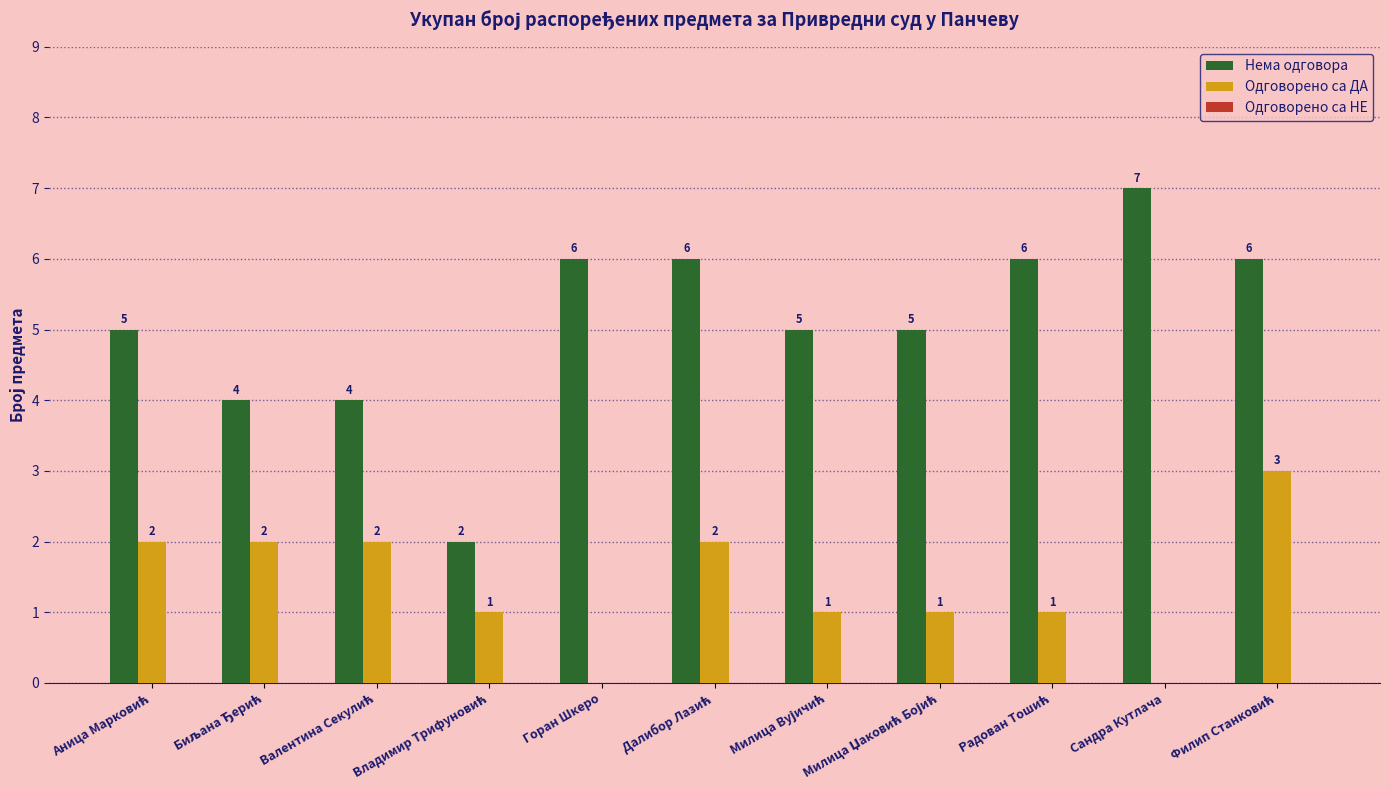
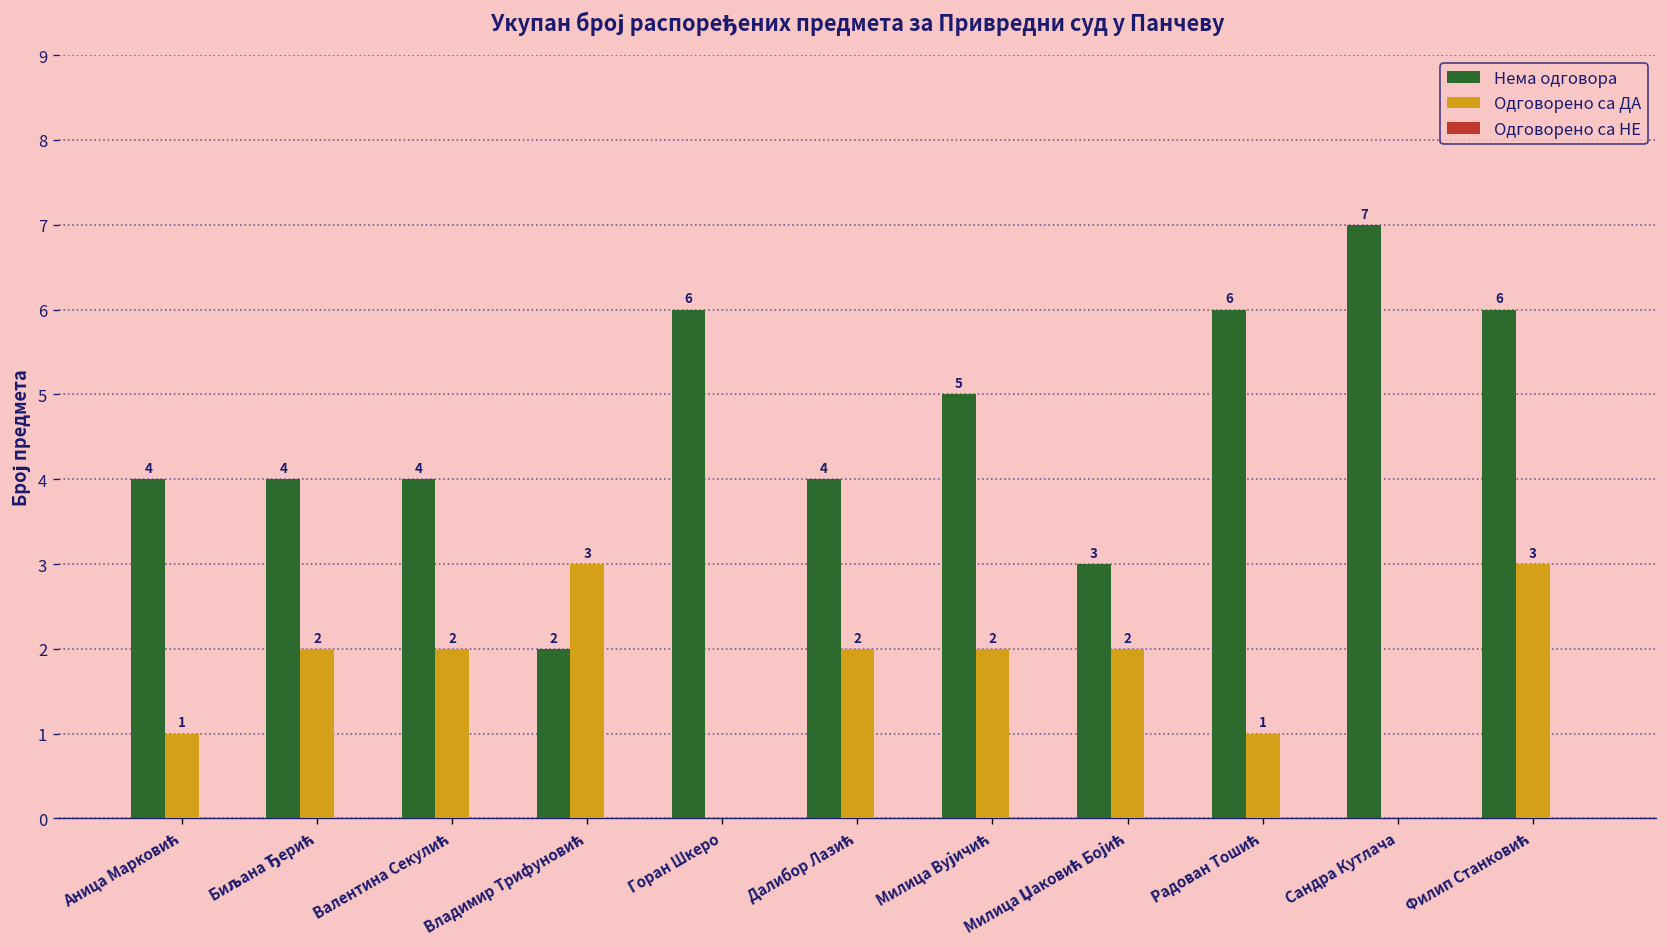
Нема одговора, Аница Марковић: 5 -> 4
Одговорено са ДА, Аница Марковић: 2 -> 1
Одговорено са ДА, Владимир Трифуновић: 1 -> 3
Нема одговора, Далибор Лазић: 6 -> 4
Одговорено са ДА, Милица Вујичић: 1 -> 2
Нема одговора, Милица Џаковић Бојић: 5 -> 3
Одговорено са ДА, Милица Џаковић Бојић: 1 -> 2
